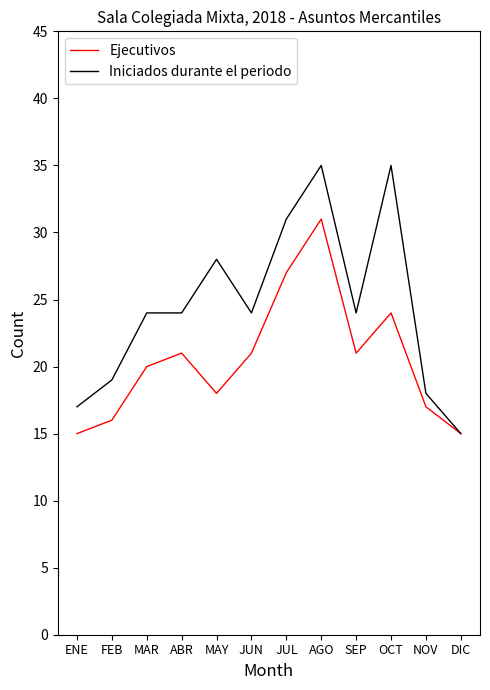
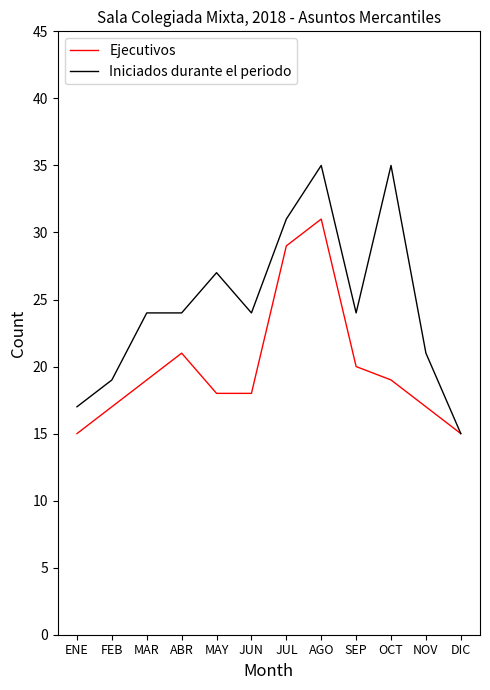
Ejecutivos, FEB: 16 -> 17
Ejecutivos, MAR: 20 -> 19
Iniciados durante el periodo, MAY: 28 -> 27
Ejecutivos, JUN: 21 -> 18
Ejecutivos, JUL: 27 -> 29
Ejecutivos, SEP: 21 -> 20
Ejecutivos, OCT: 24 -> 19
Iniciados durante el periodo, NOV: 18 -> 21
